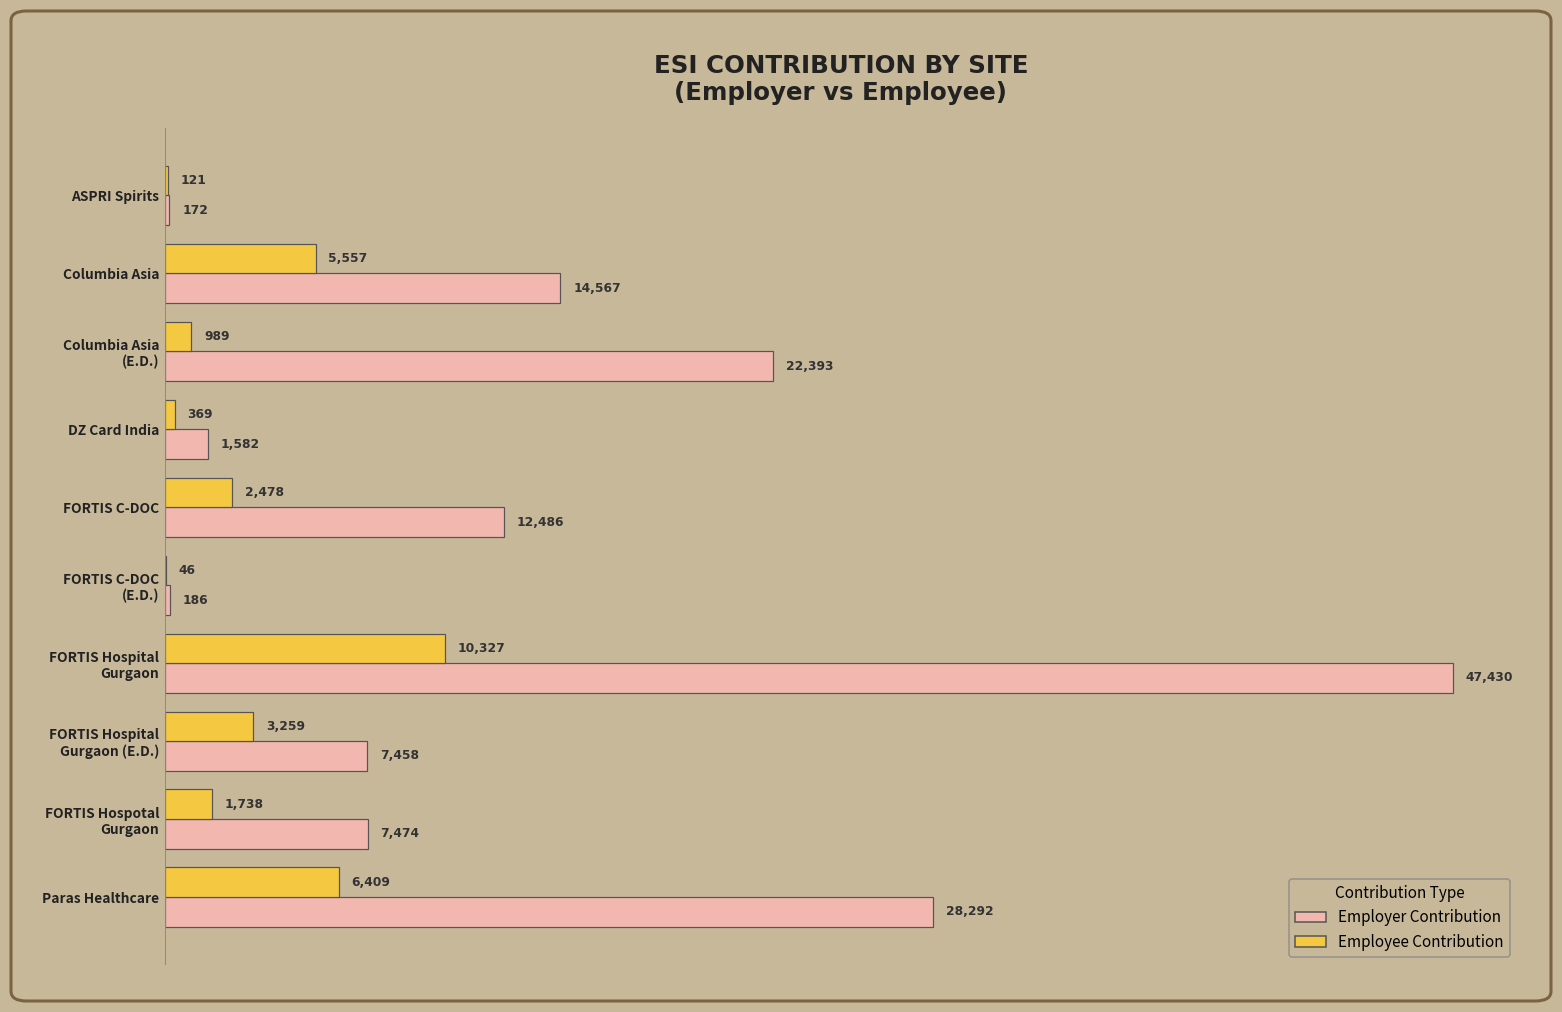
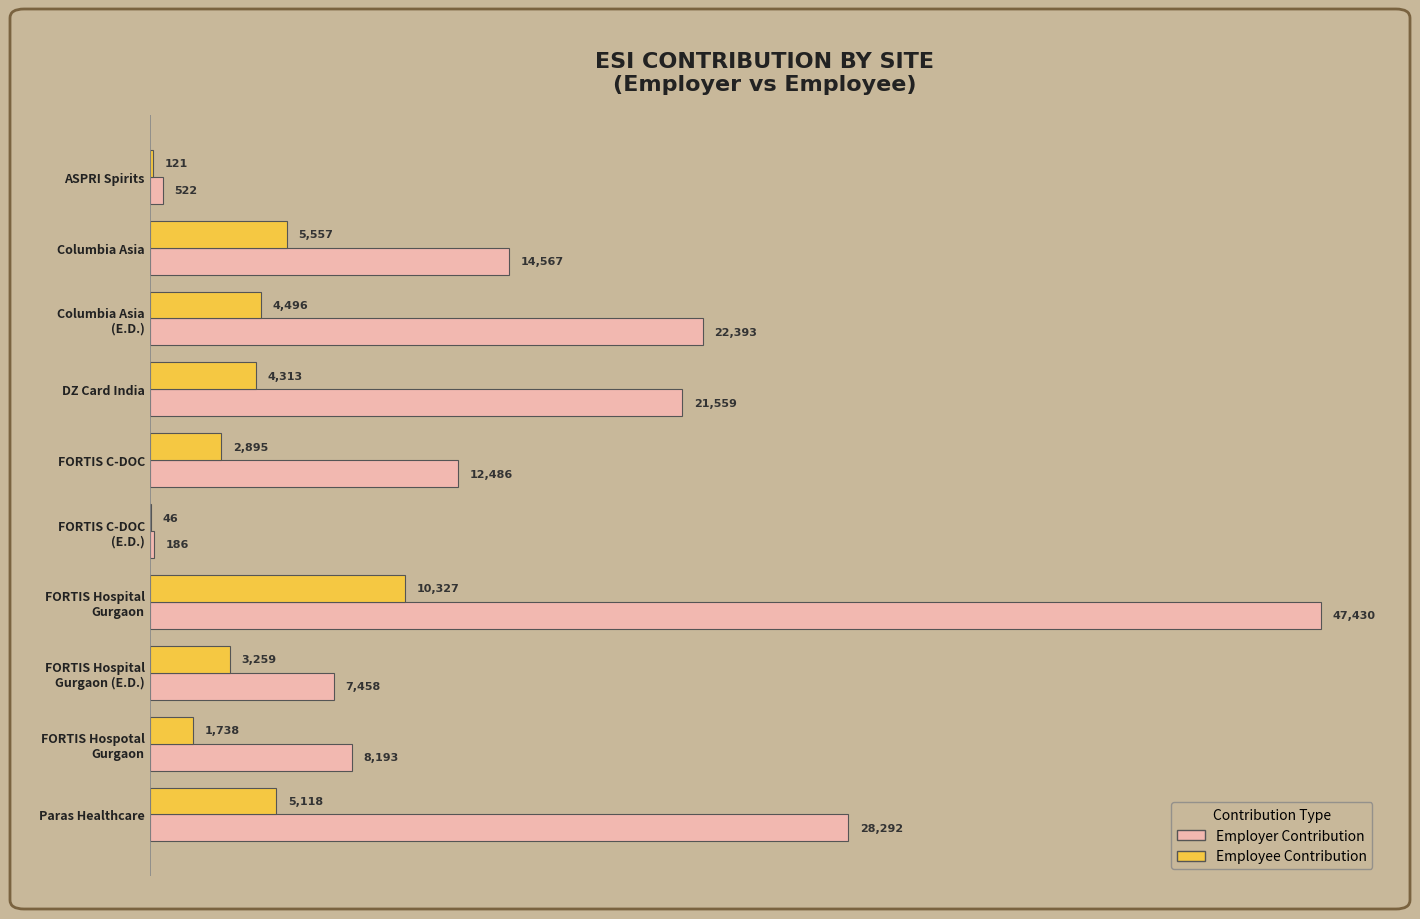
Employer Contribution, ASPRI Spirits: 172 -> 522
Employee Contribution, Columbia Asia (E.D.): 989 -> 4,496
Employee Contribution, DZ Card India: 369 -> 4,313
Employer Contribution, DZ Card India: 1,582 -> 21,559
Employee Contribution, FORTIS C-DOC: 2,478 -> 2,895
Employer Contribution, FORTIS Hospotal Gurgaon: 7,474 -> 8,193
Employee Contribution, Paras Healthcare: 6,409 -> 5,118
